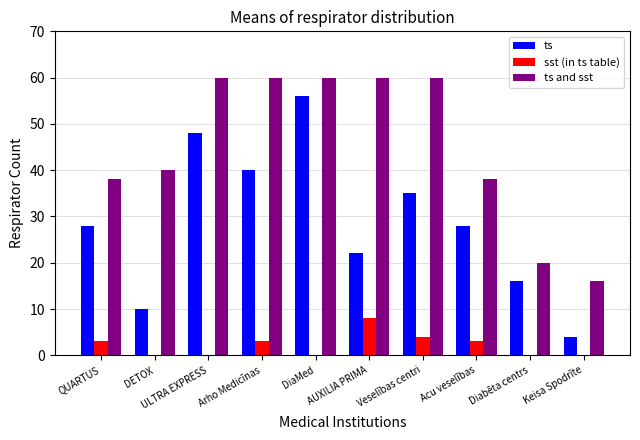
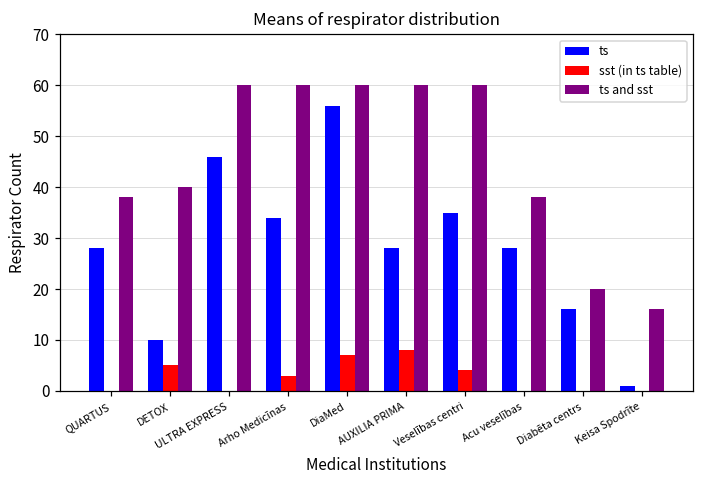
sst (in ts table), QUARTUS: 3 -> 0
sst (in ts table), DETOX: 0 -> 5
ts, ULTRA EXPRESS: 48 -> 46
ts, Arho Medicīnas: 40 -> 34
sst (in ts table), DiaMed: 0 -> 7
ts, AUXILIA PRIMA: 22 -> 28
sst (in ts table), Acu veselības: 3 -> 0
ts, Keisa Spodrīte: 4 -> 1
